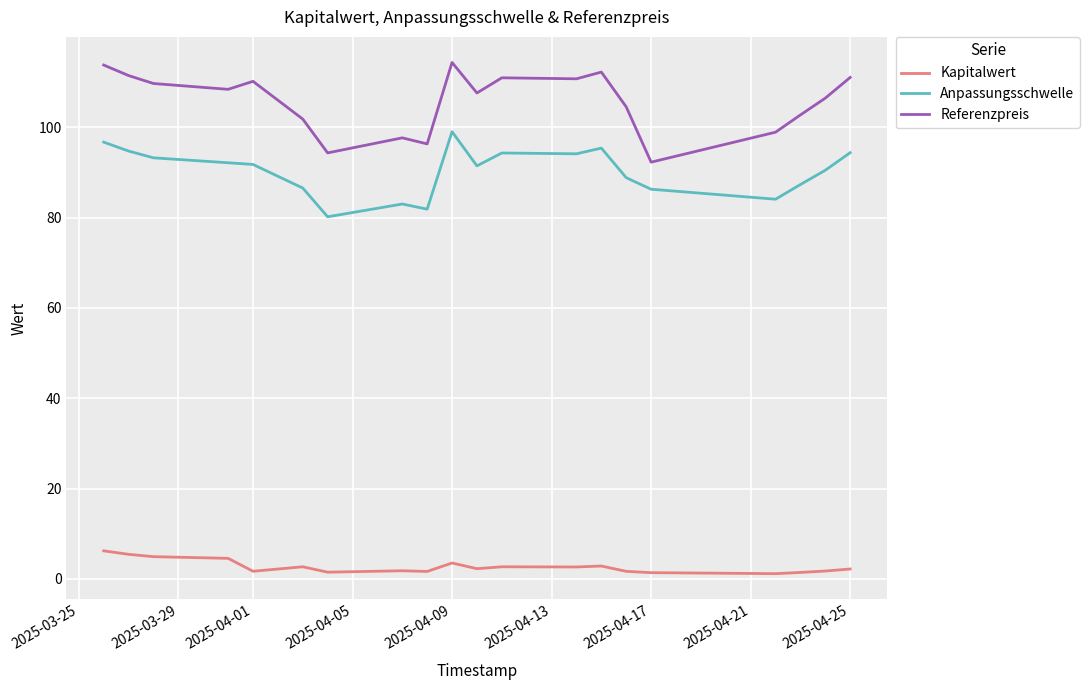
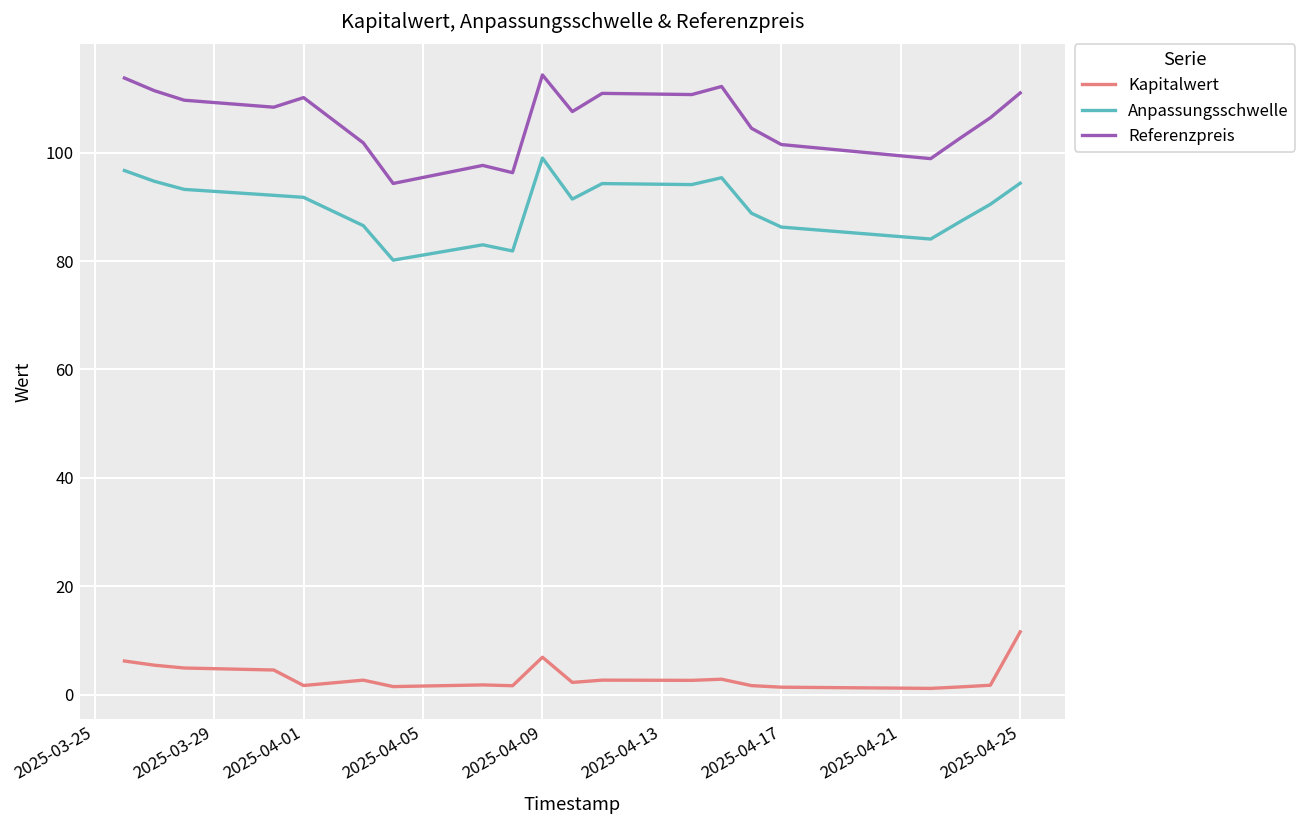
Kapitalwert, 2025-04-09: 4 -> 7
Referenzpreis, 2025-04-17: 92 -> 101
Kapitalwert, 2025-04-25: 2 -> 12
